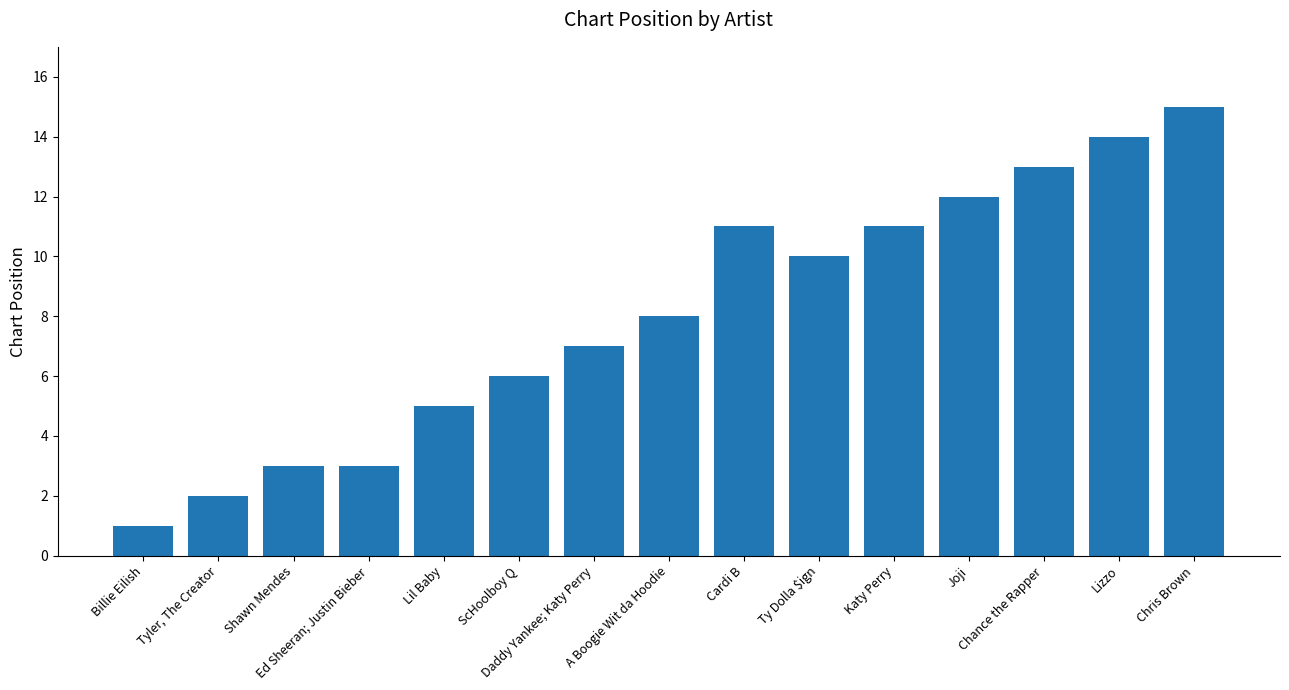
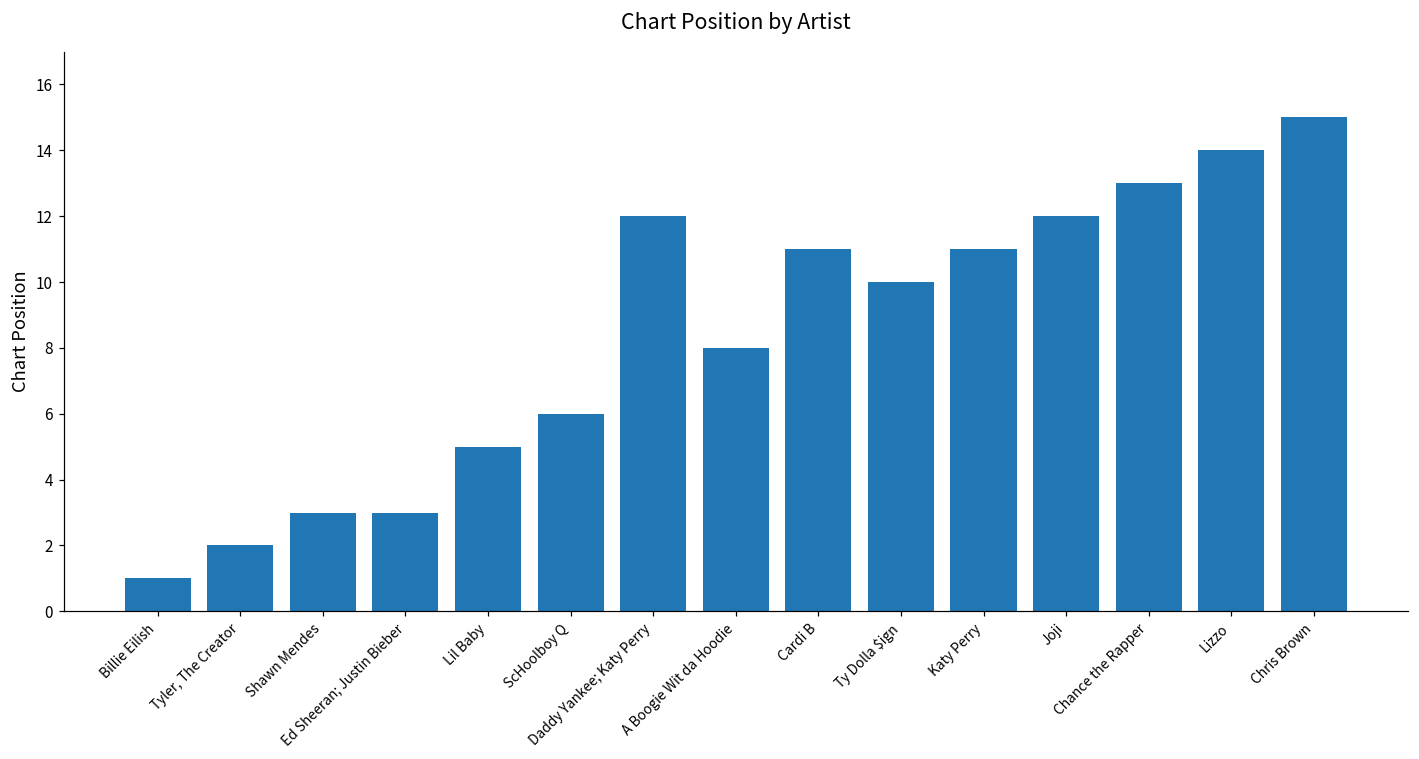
Daddy Yankee; Katy Perry: 7 -> 12
